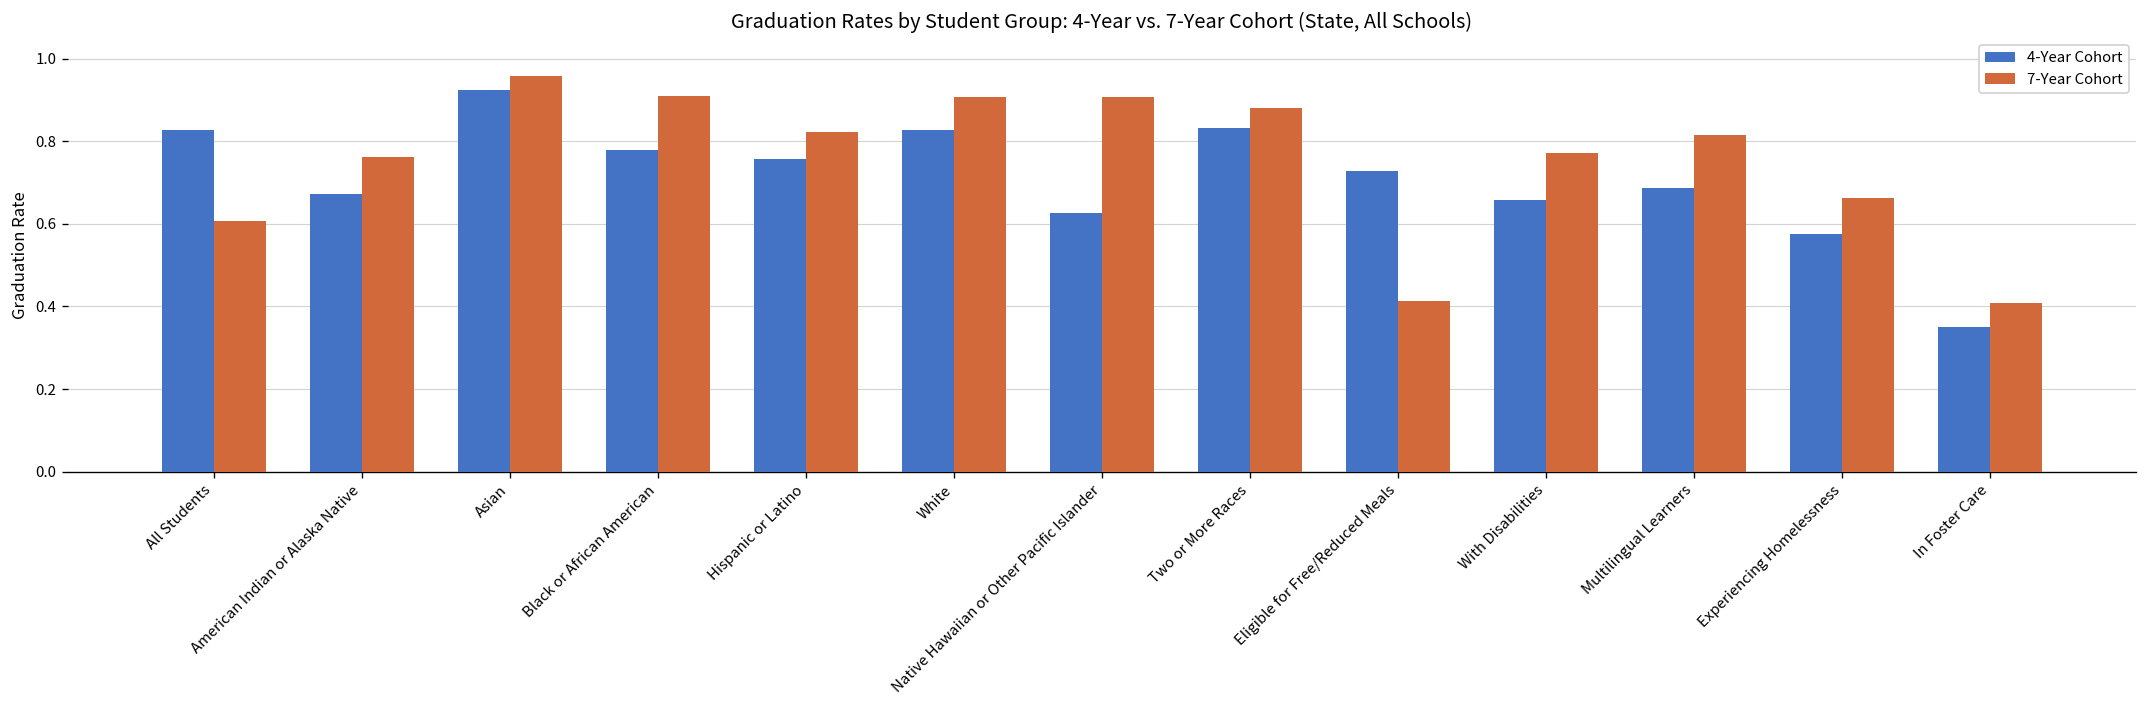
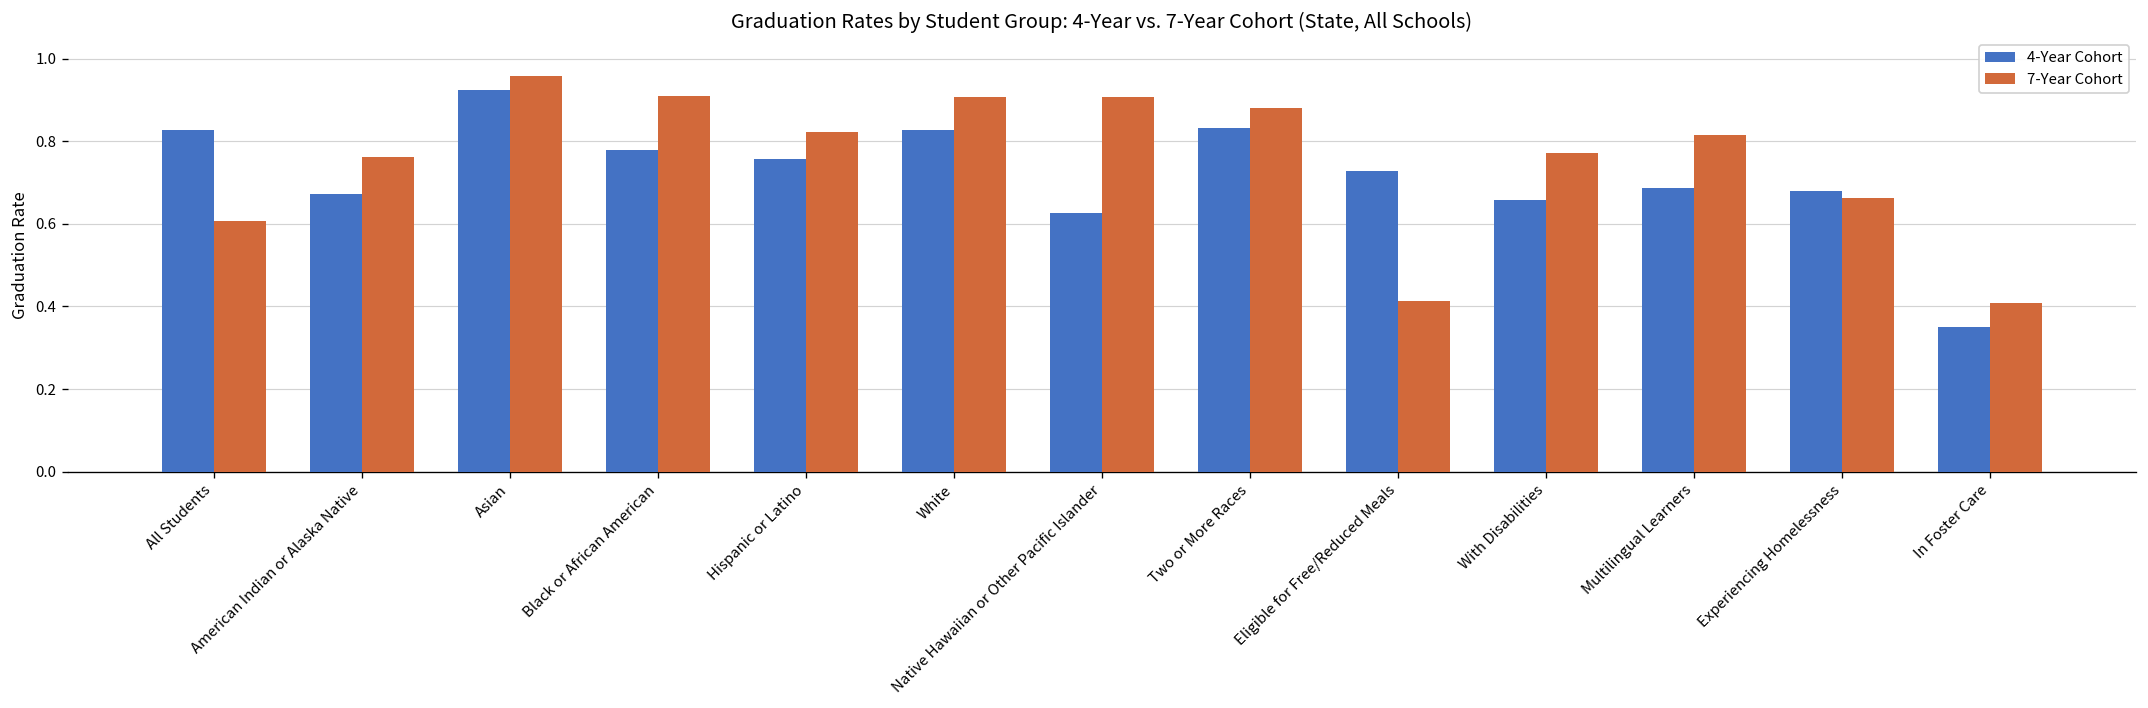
4-Year Cohort, Experiencing Homelessness: 0.58 -> 0.68
